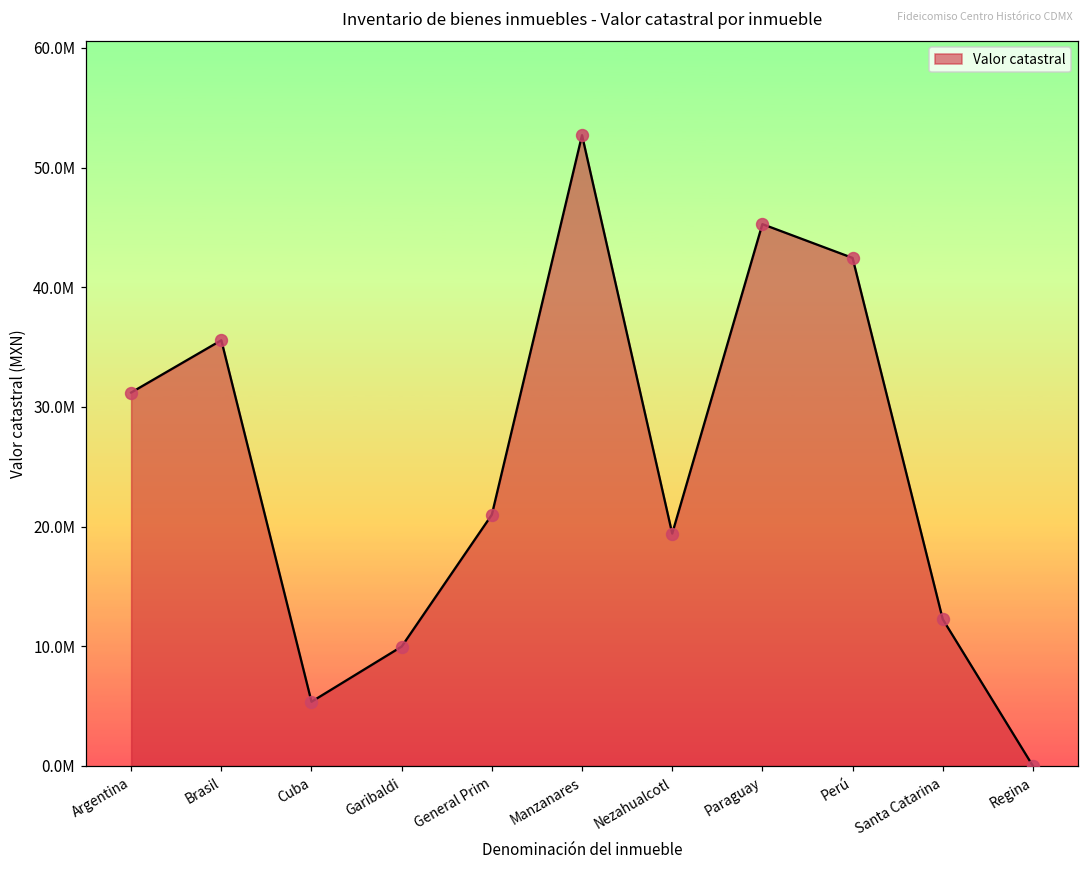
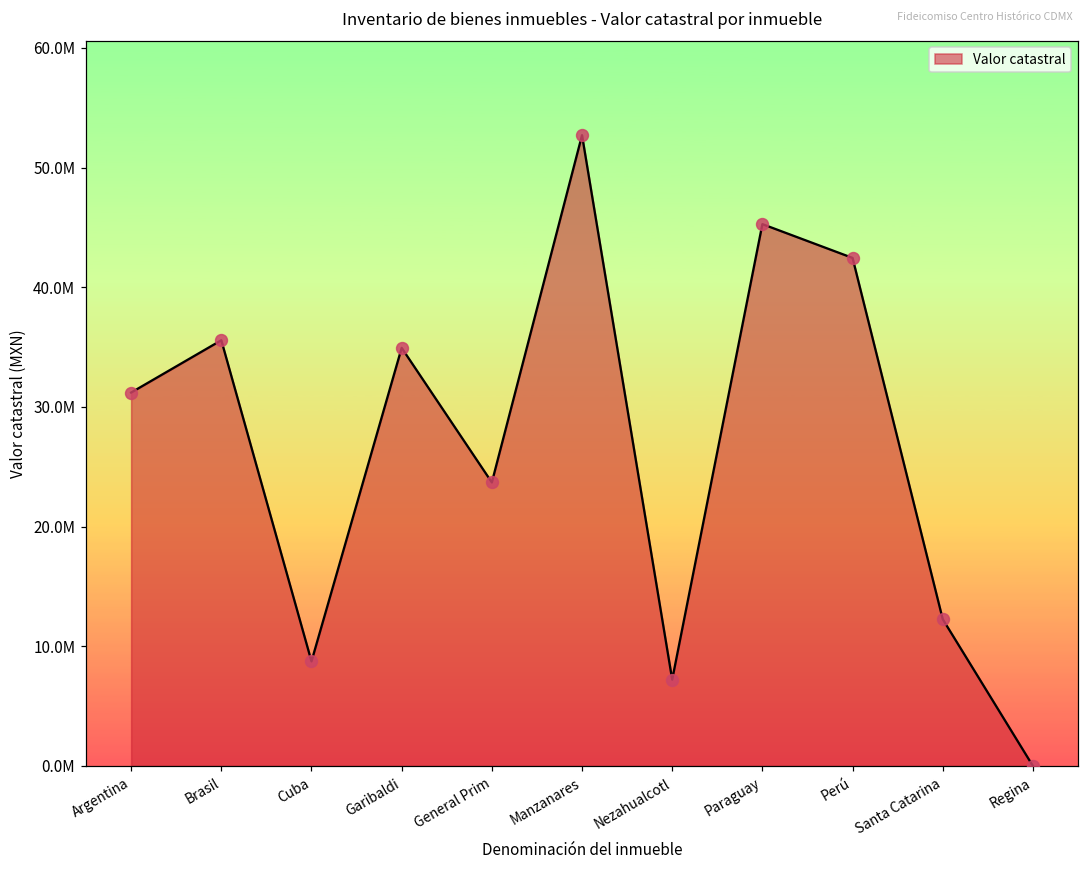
Cuba: 5400000 -> 8700000
Garibaldi: 10000000 -> 34900000
General Prim: 21000000 -> 23700000
Nezahualcotl: 19400000 -> 7200000
